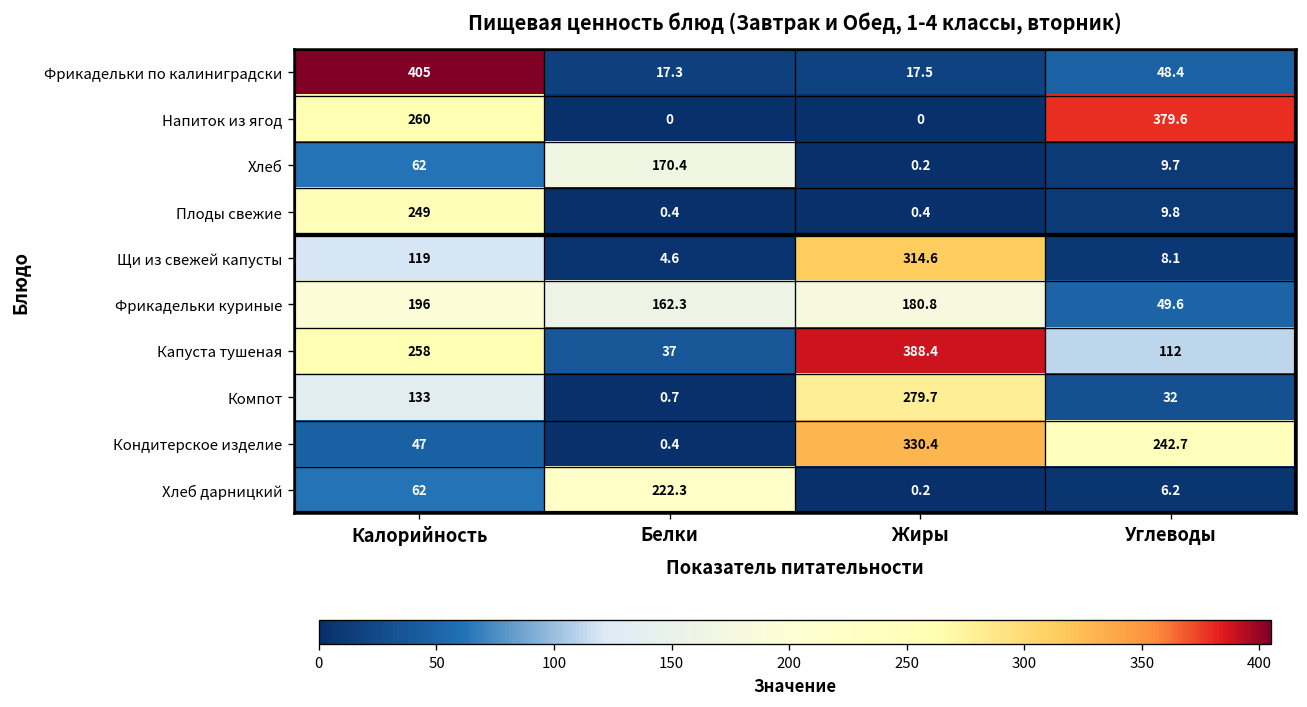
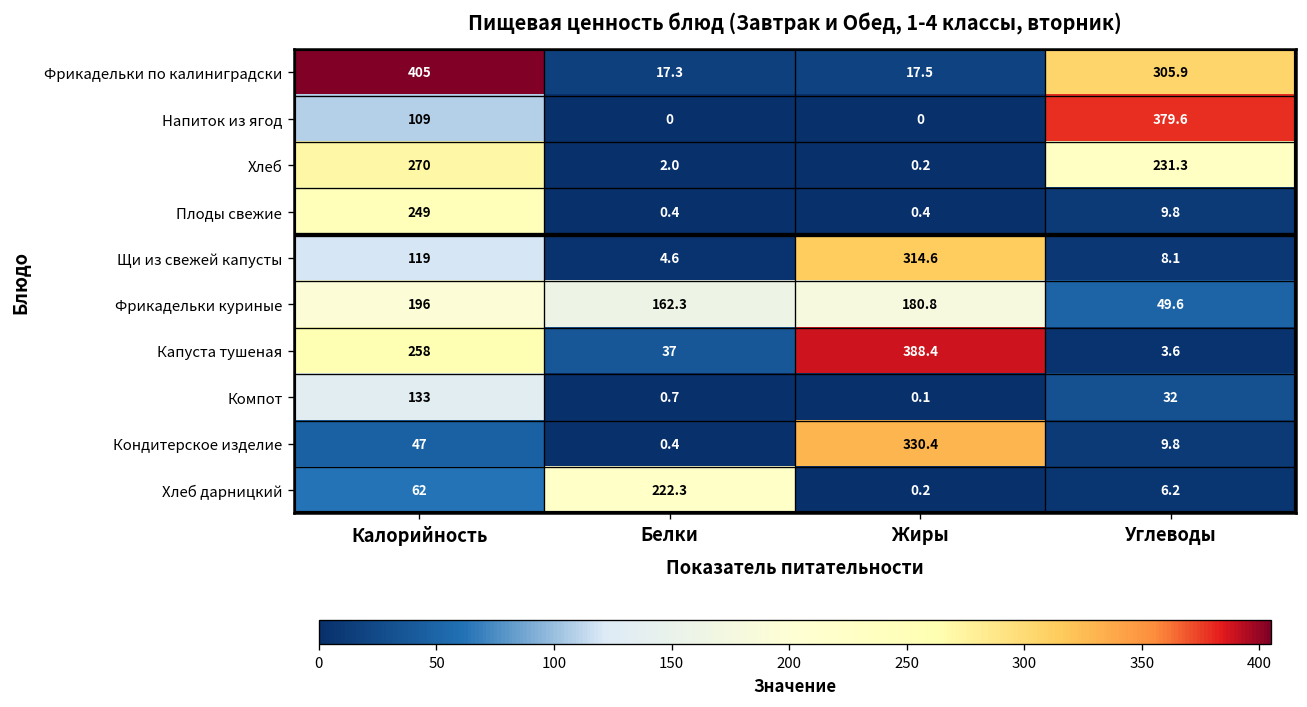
Фрикадельки по калиниградски, Углеводы: 48.4 -> 305.9
Напиток из ягод, Калорийность: 260 -> 109
Хлеб, Калорийность: 62 -> 270
Хлеб, Белки: 170.4 -> 2.0
Хлеб, Углеводы: 9.7 -> 231.3
Капуста тушеная, Углеводы: 112 -> 3.6
Компот, Жиры: 279.7 -> 0.1
Кондитерское изделие, Углеводы: 242.7 -> 9.8
